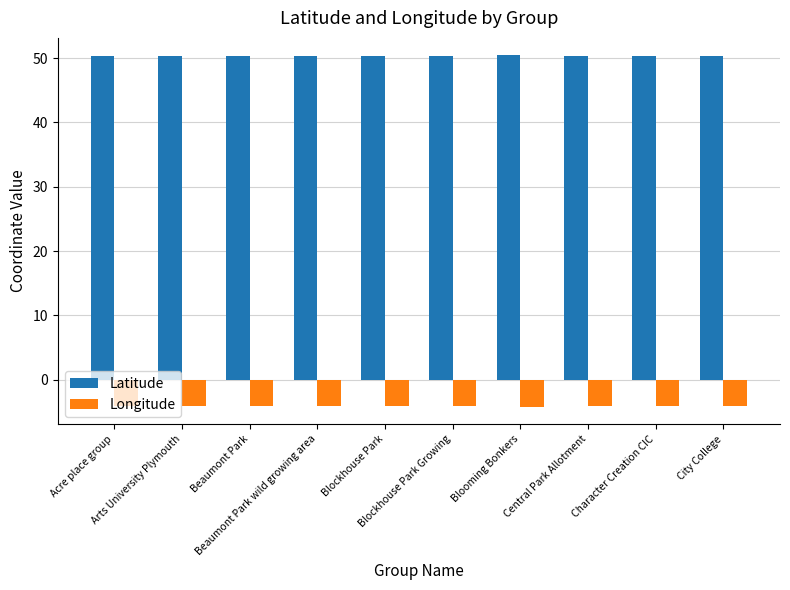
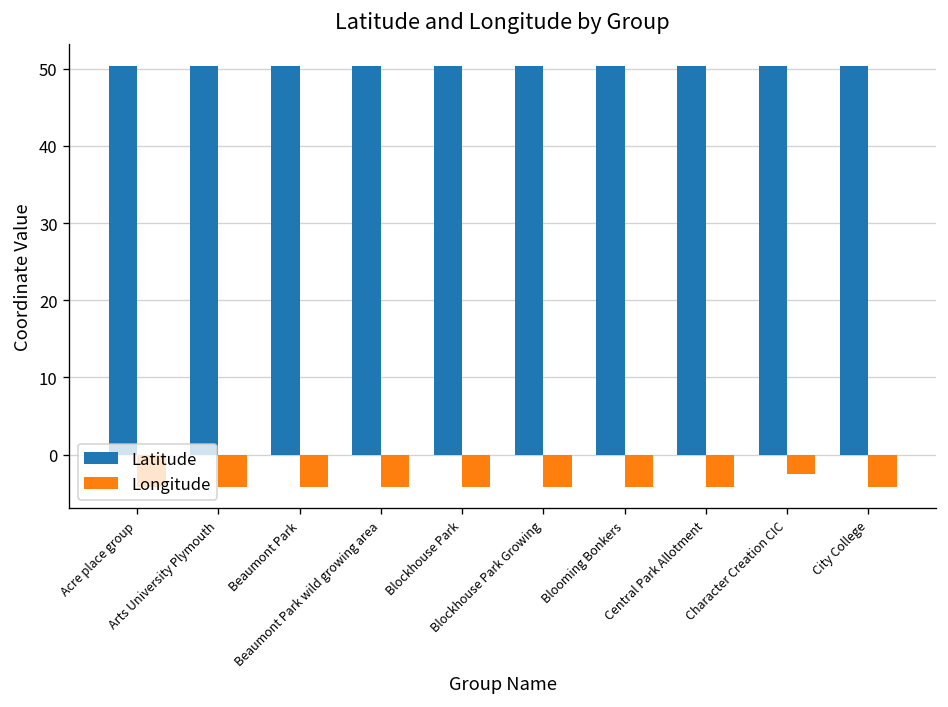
Longitude, Character Creation CIC: -4 -> -3
